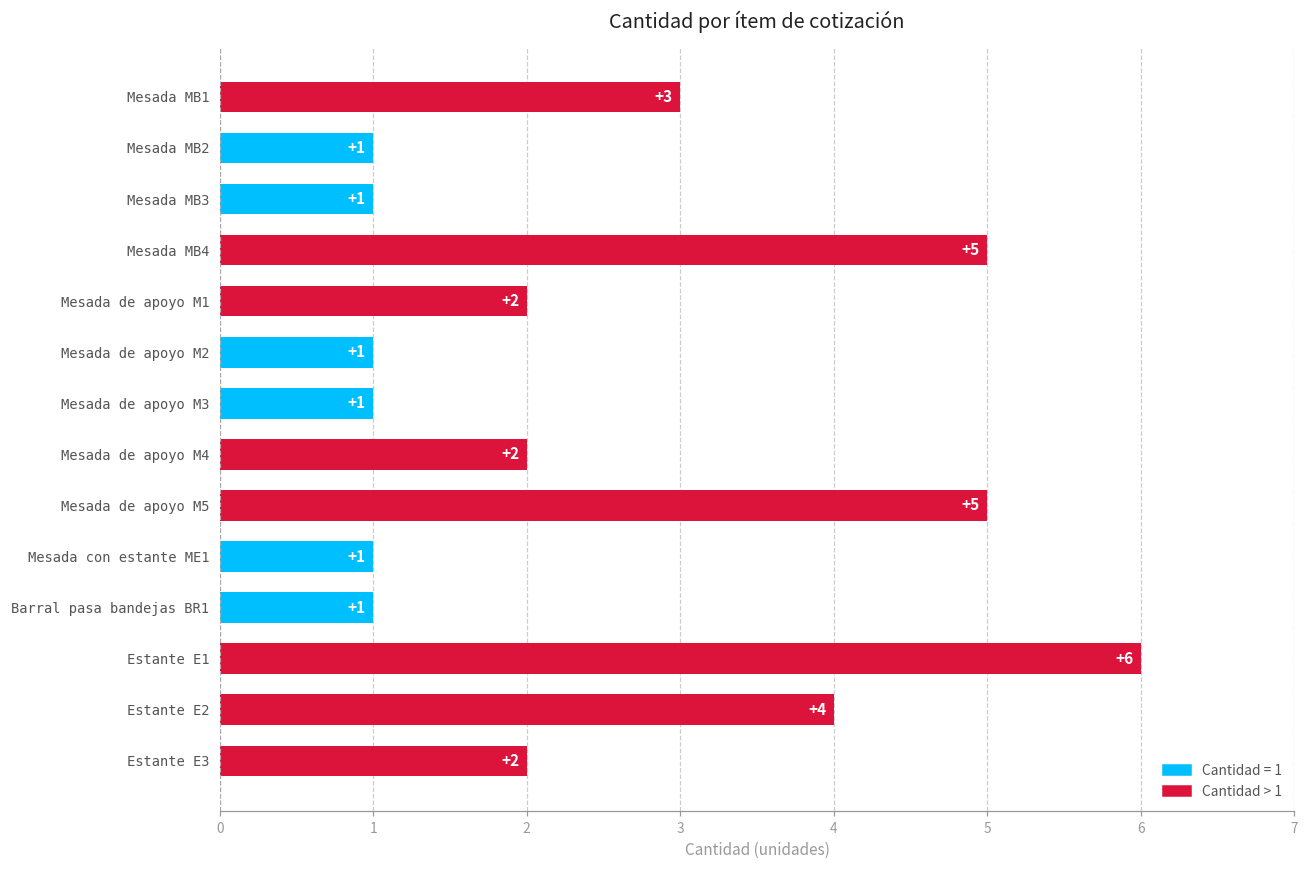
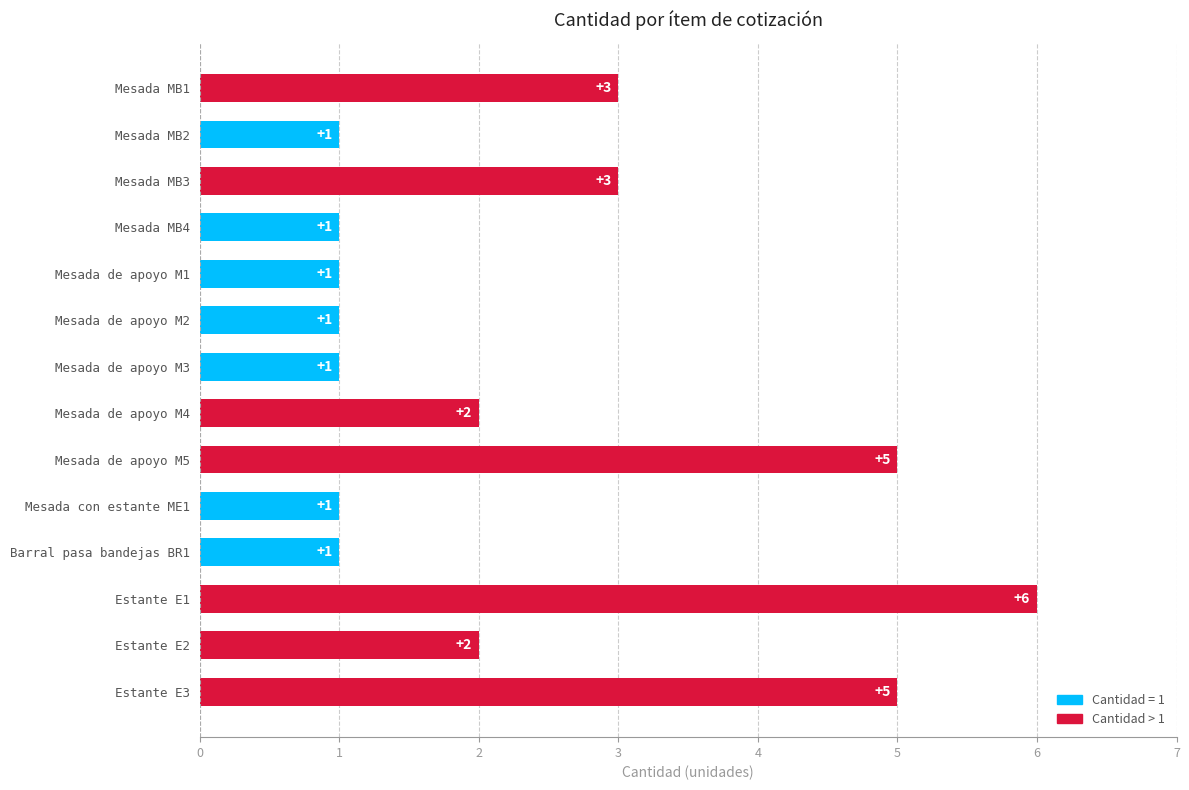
Mesada MB3: +1 -> +3
Mesada MB4: +5 -> +1
Mesada de apoyo M1: +2 -> +1
Estante E2: +4 -> +2
Estante E3: +2 -> +5
